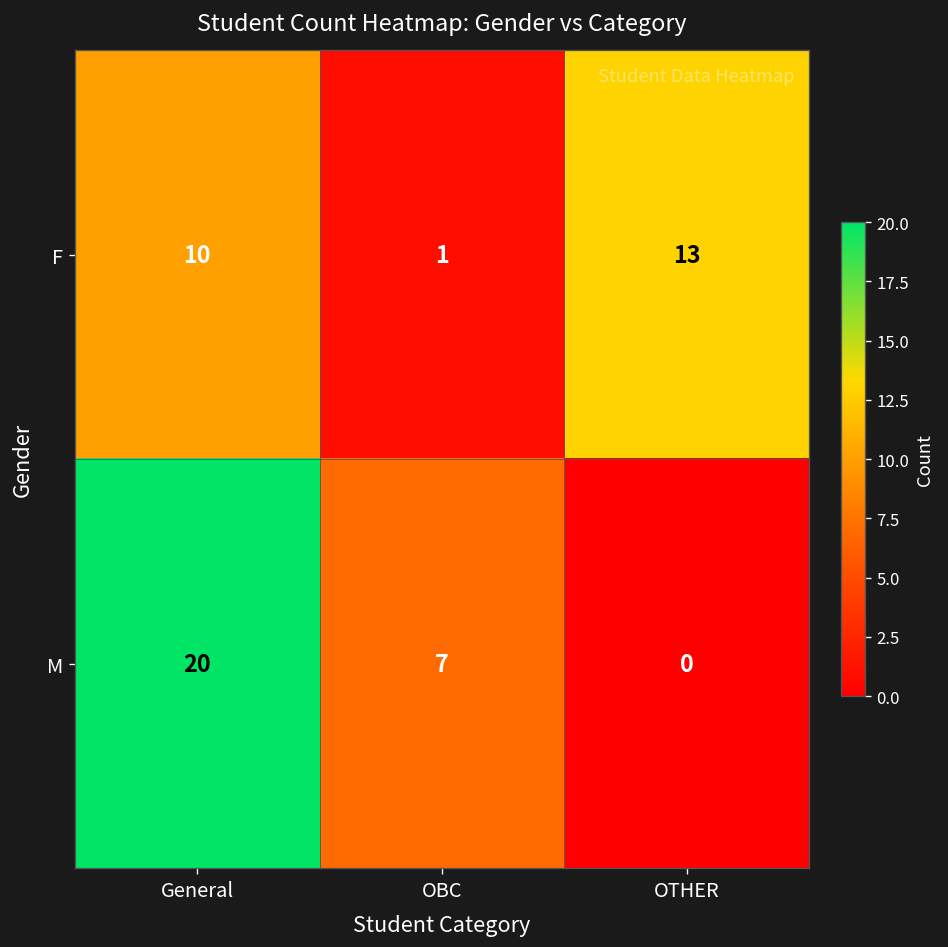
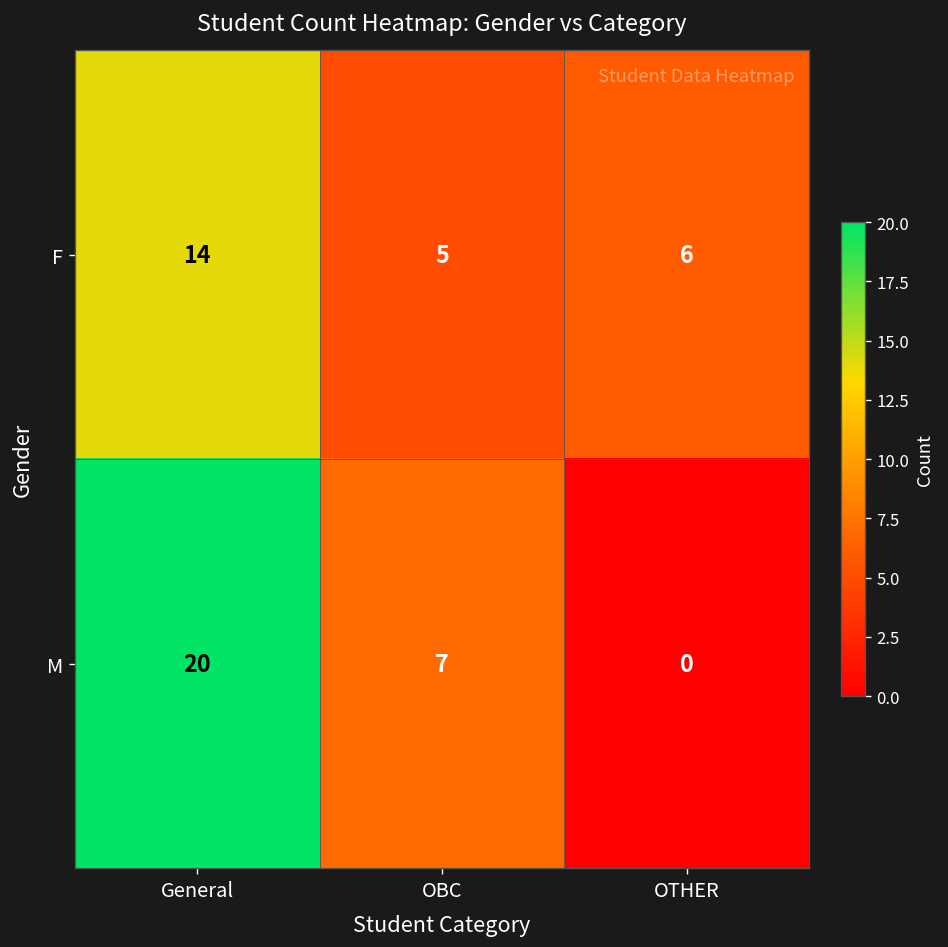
F, General: 10 -> 14
F, OBC: 1 -> 5
F, OTHER: 13 -> 6
